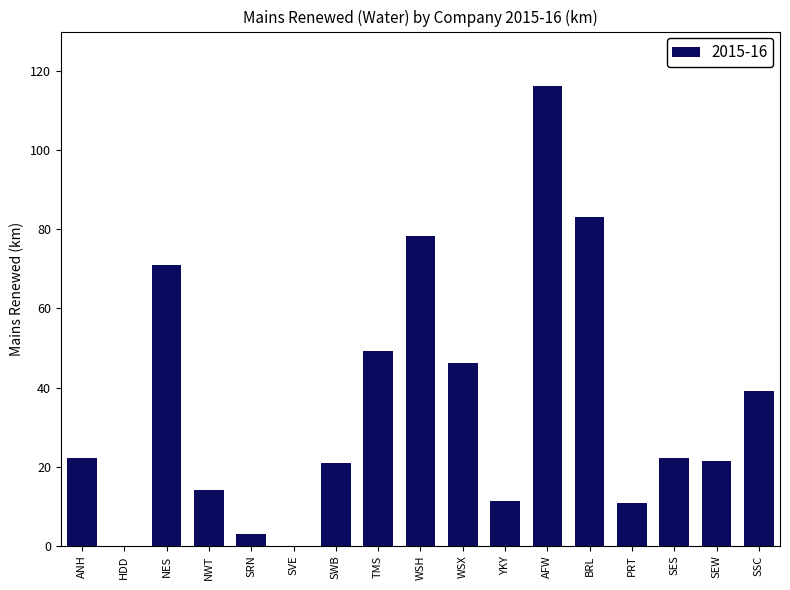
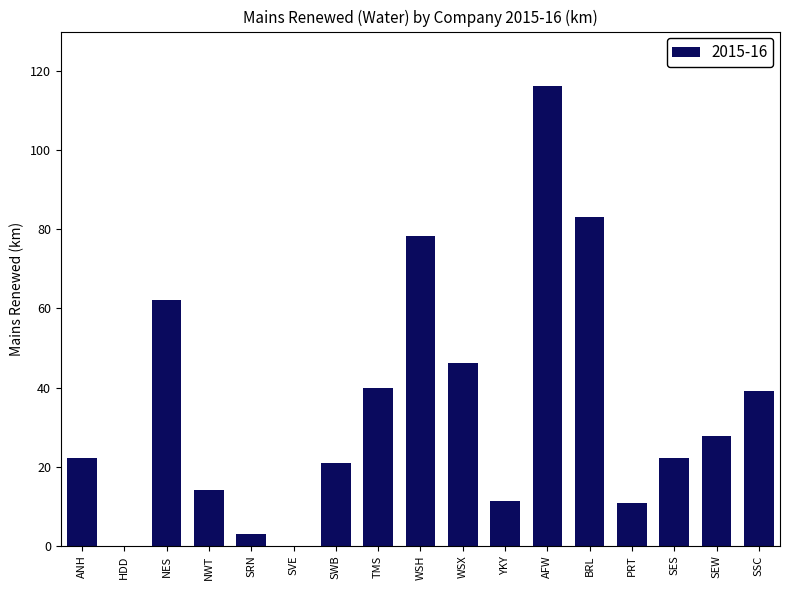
NES: 71 -> 62
TMS: 49 -> 40
SEW: 21 -> 28
